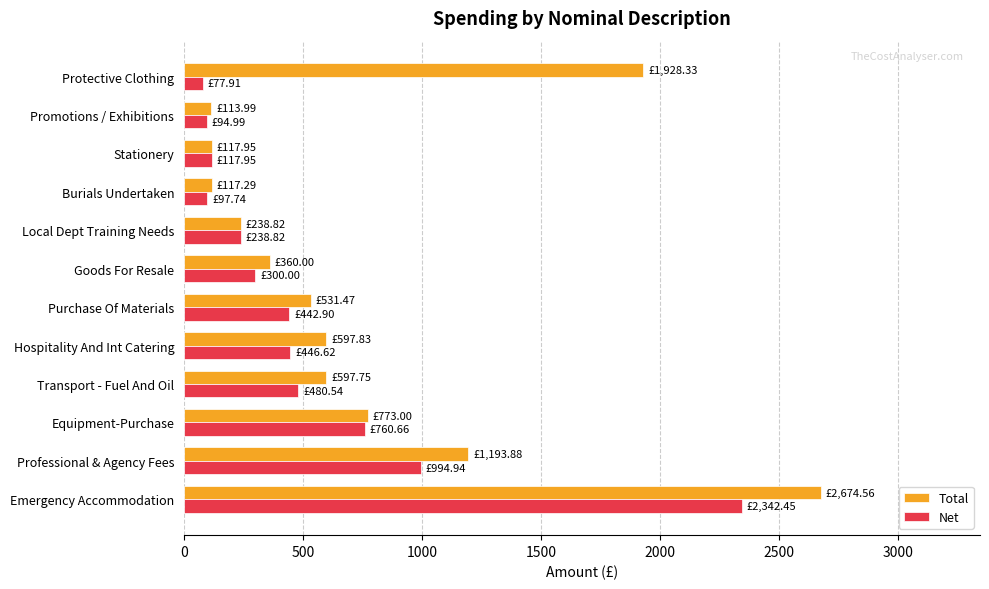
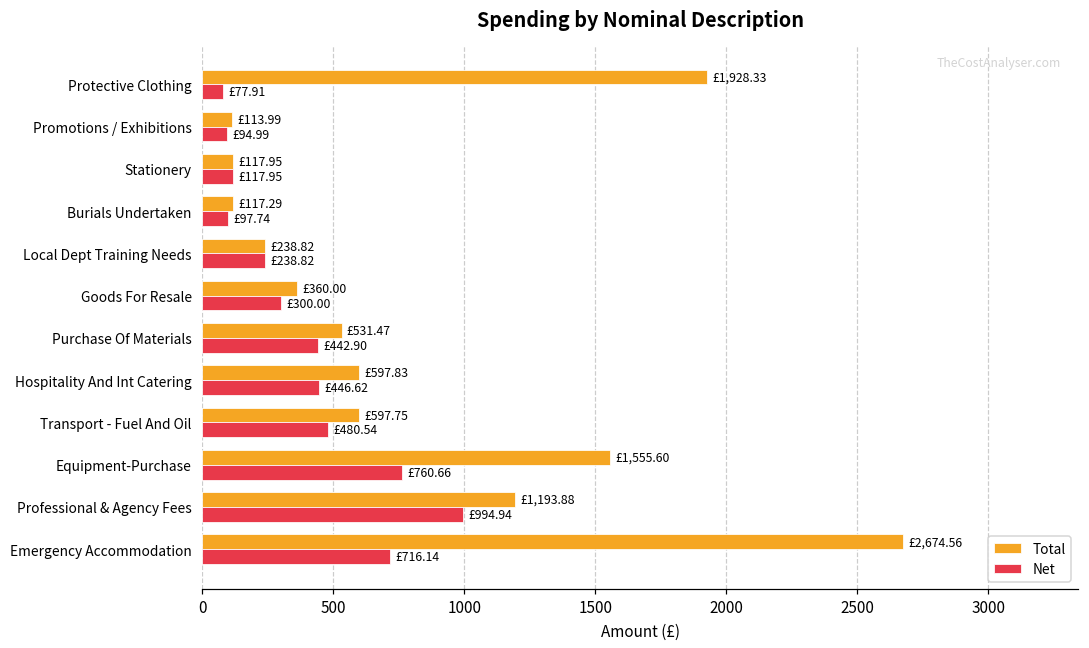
Total, Equipment-Purchase: £773.00 -> £1,555.60
Net, Emergency Accommodation: £2,342.45 -> £716.14
